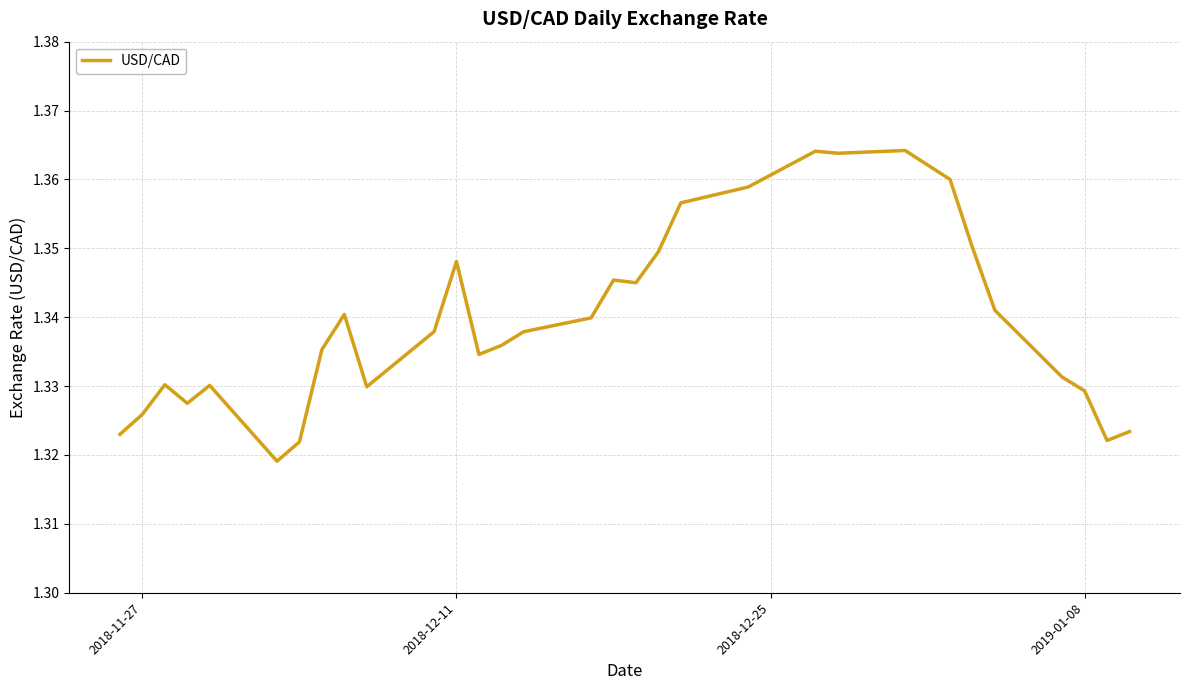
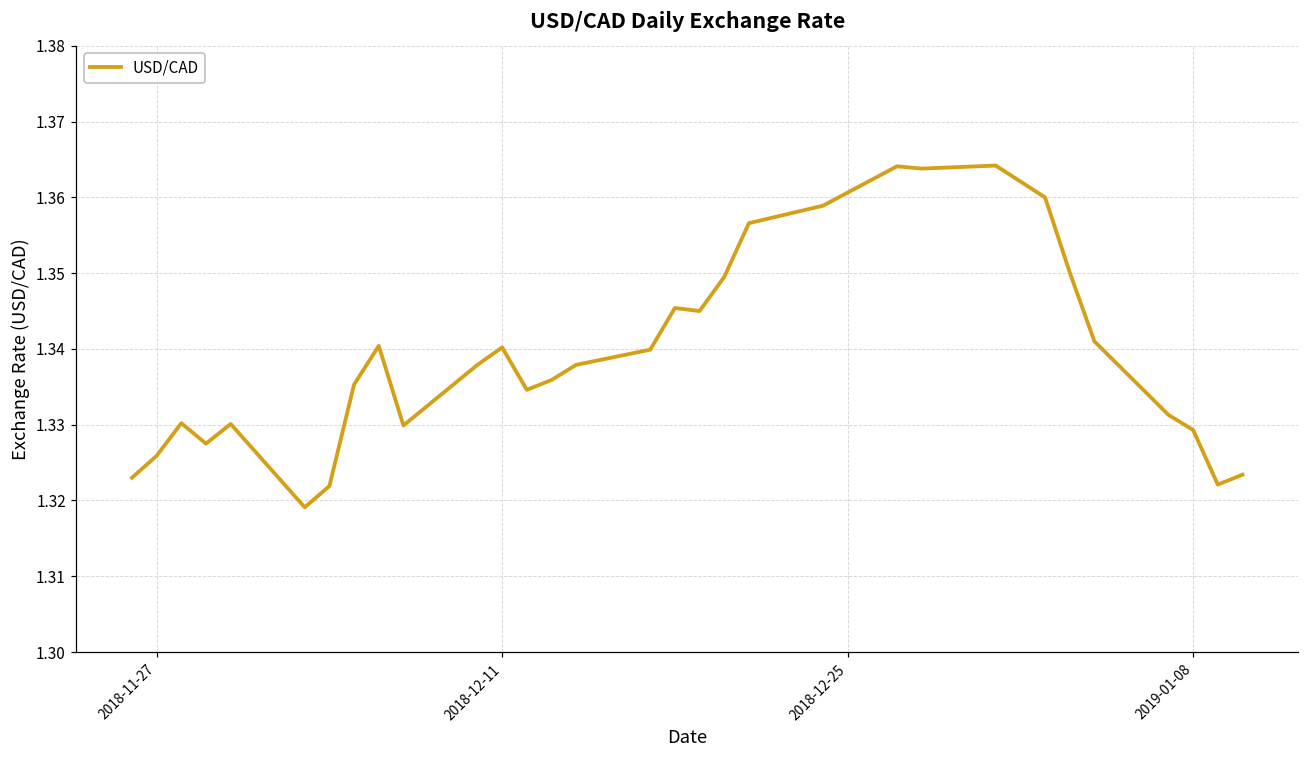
2018-12-11: 1.348 -> 1.340
